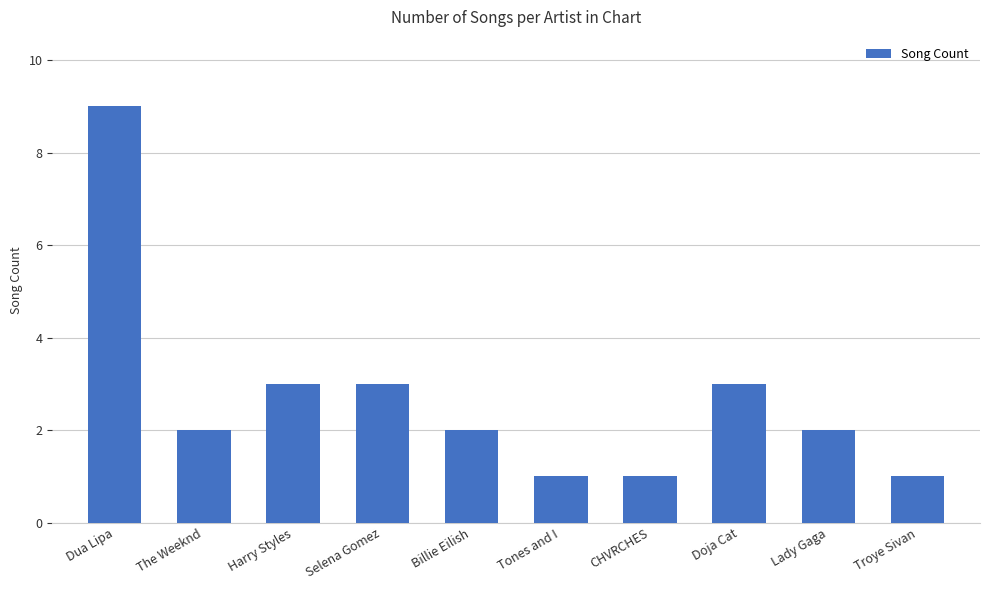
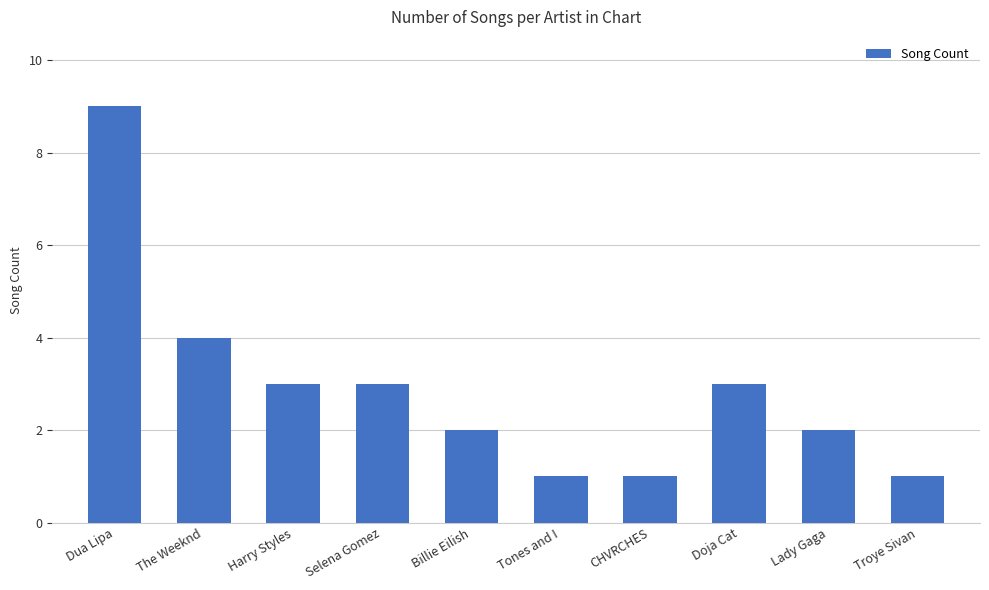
The Weeknd: 2 -> 4
